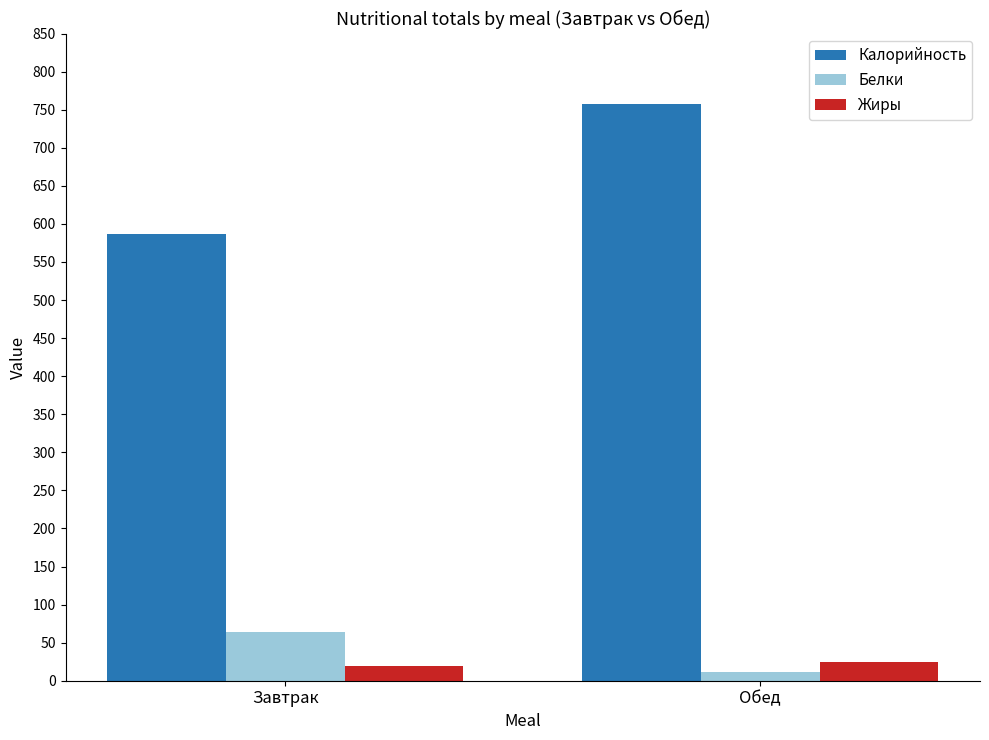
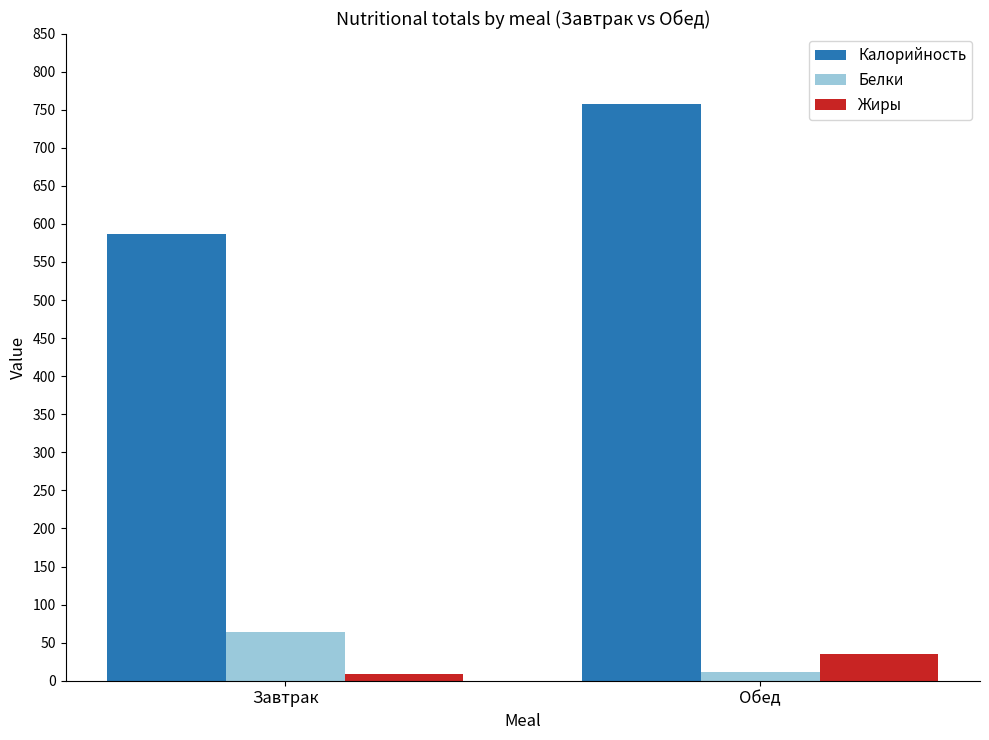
Жиры, Завтрак: 20 -> 10
Жиры, Обед: 20 -> 40
